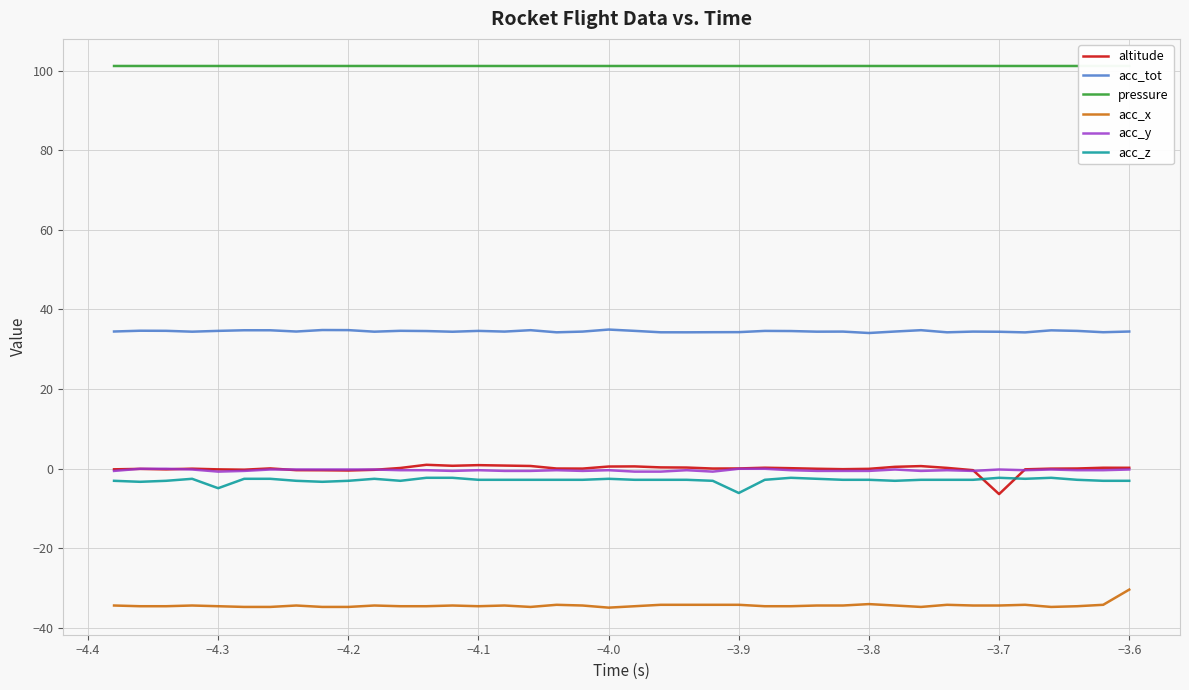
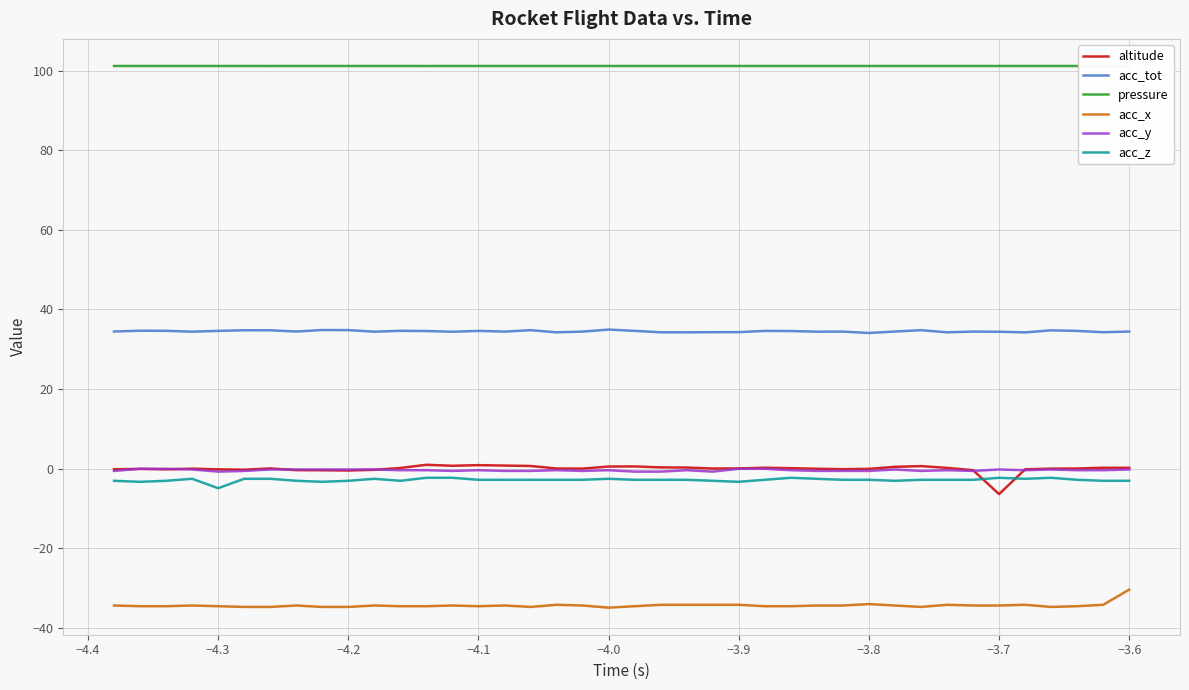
acc_z, −3.9: -6 -> -3
